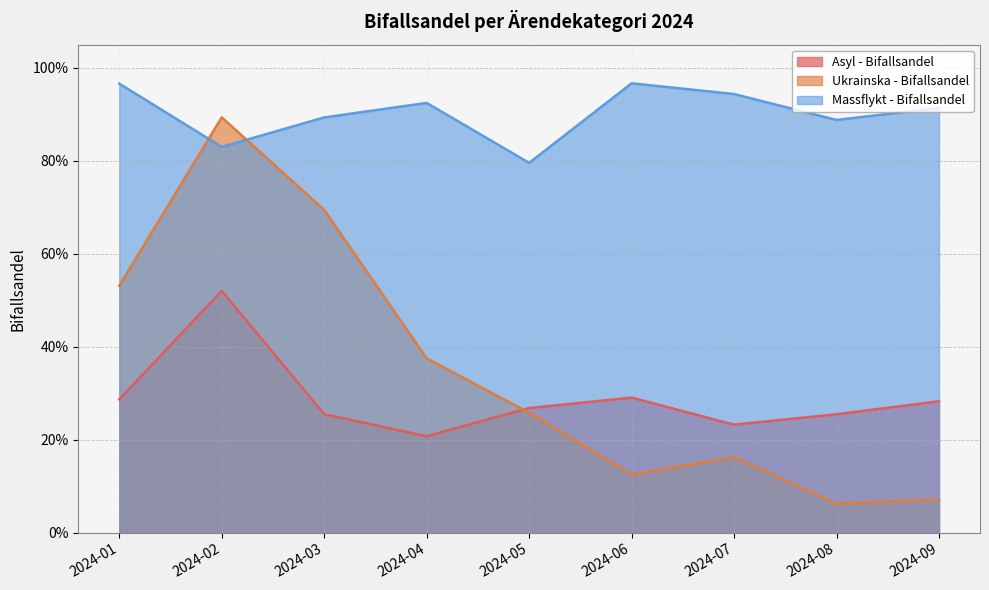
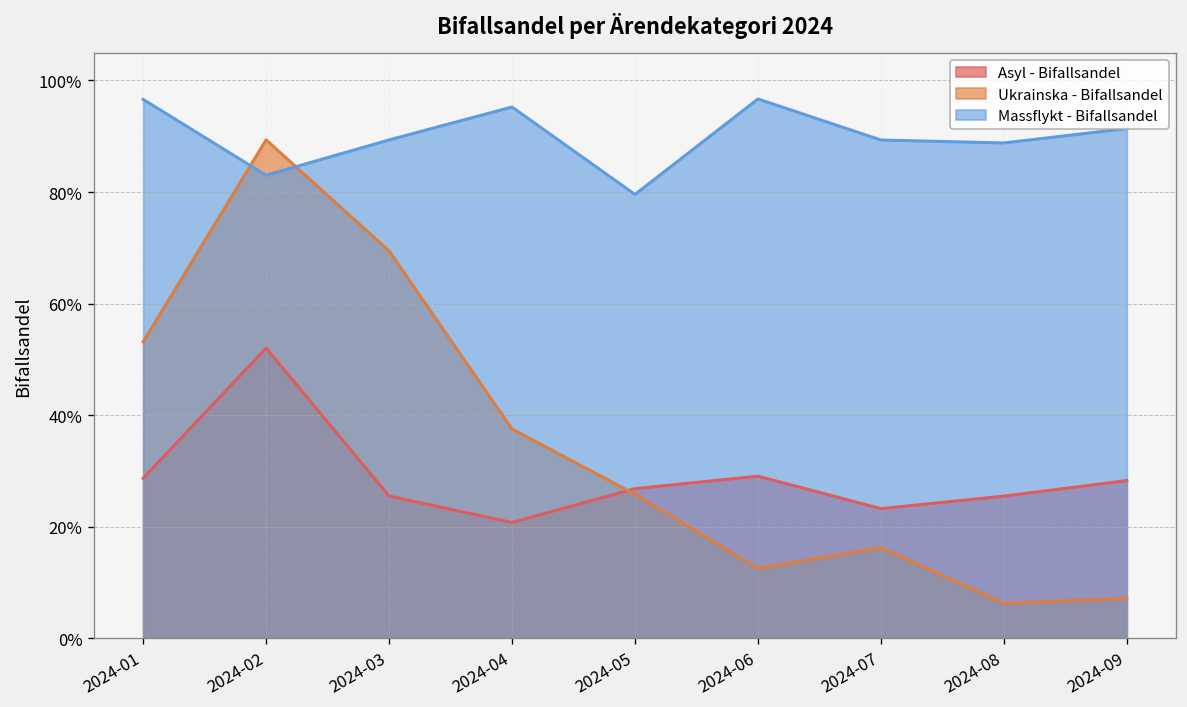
Massflykt - Bifallsandel, 2024-04: 92% -> 95%
Massflykt - Bifallsandel, 2024-07: 94% -> 89%
